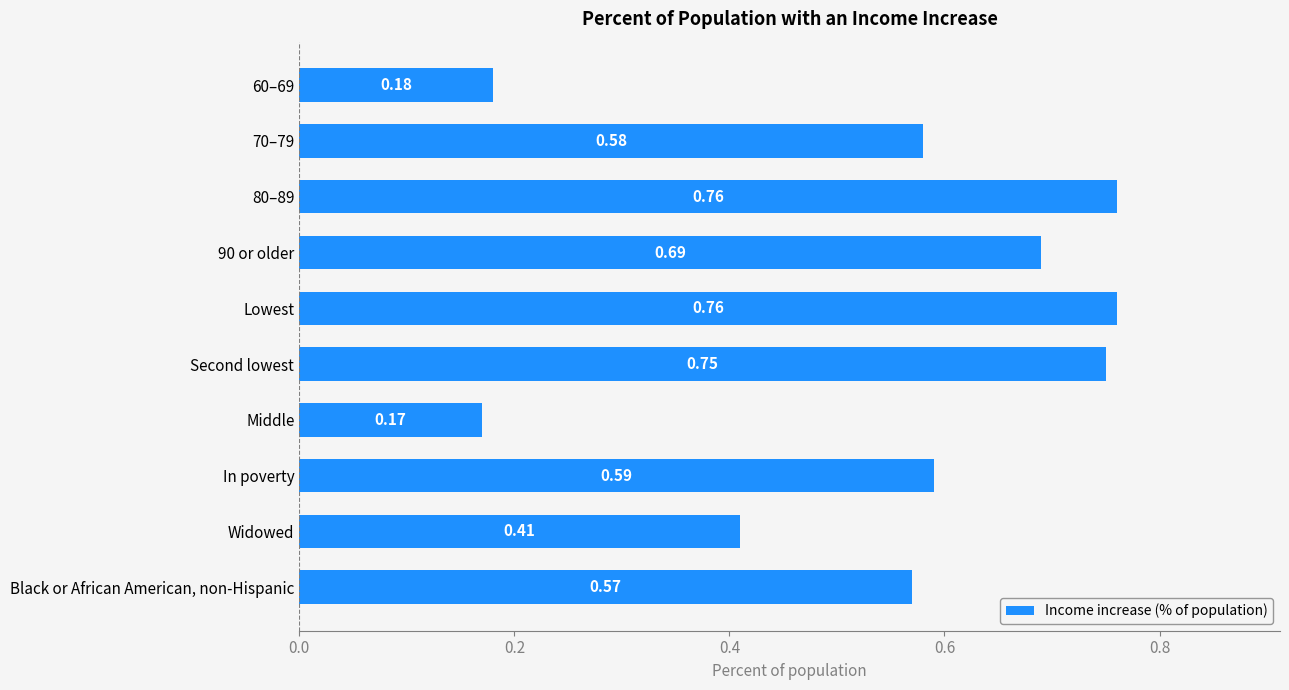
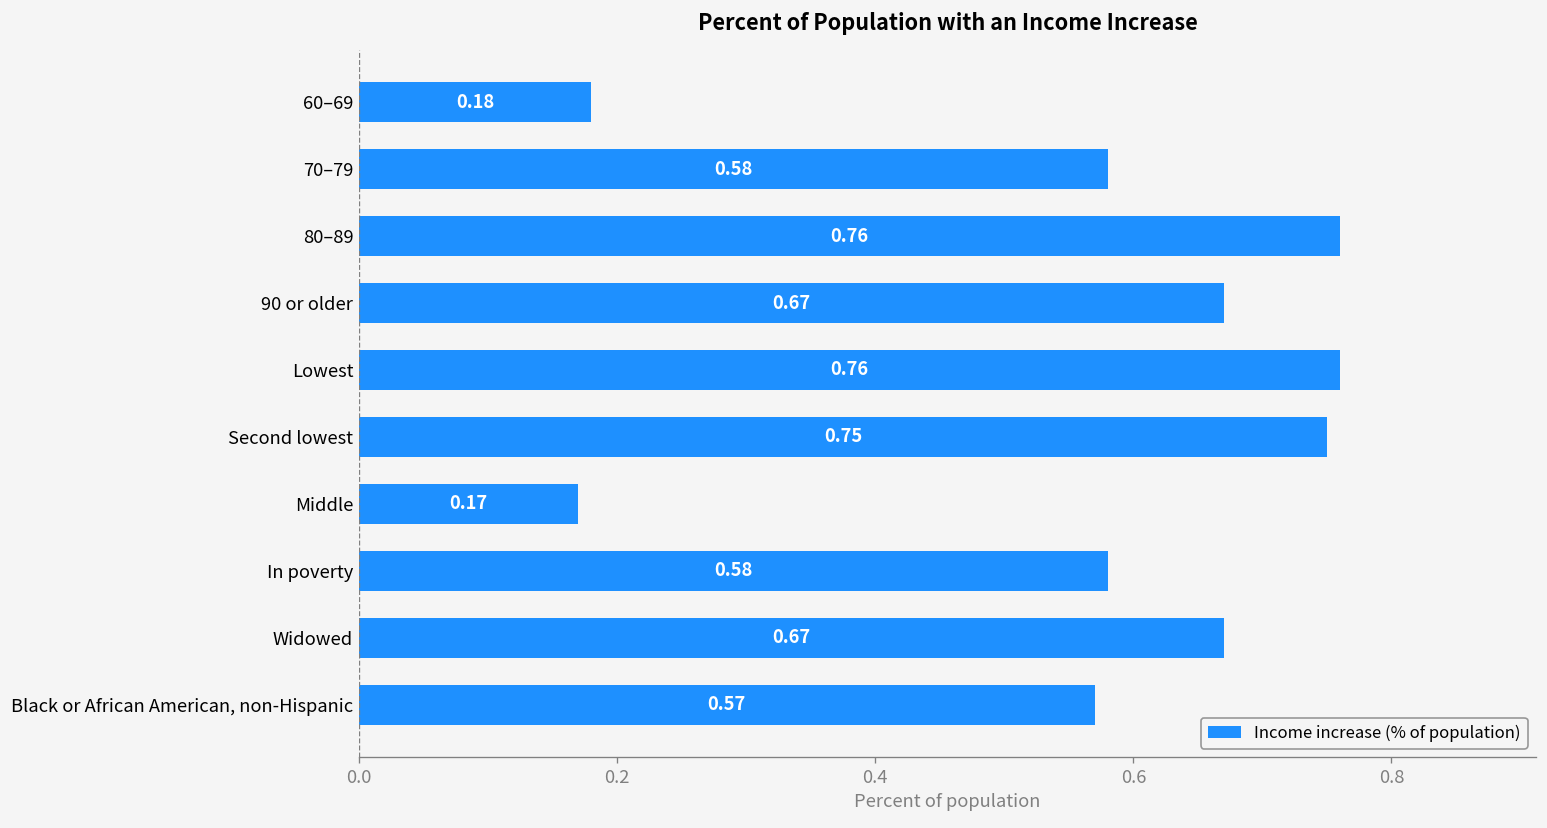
90 or older: 0.69 -> 0.67
In poverty: 0.59 -> 0.58
Widowed: 0.41 -> 0.67
